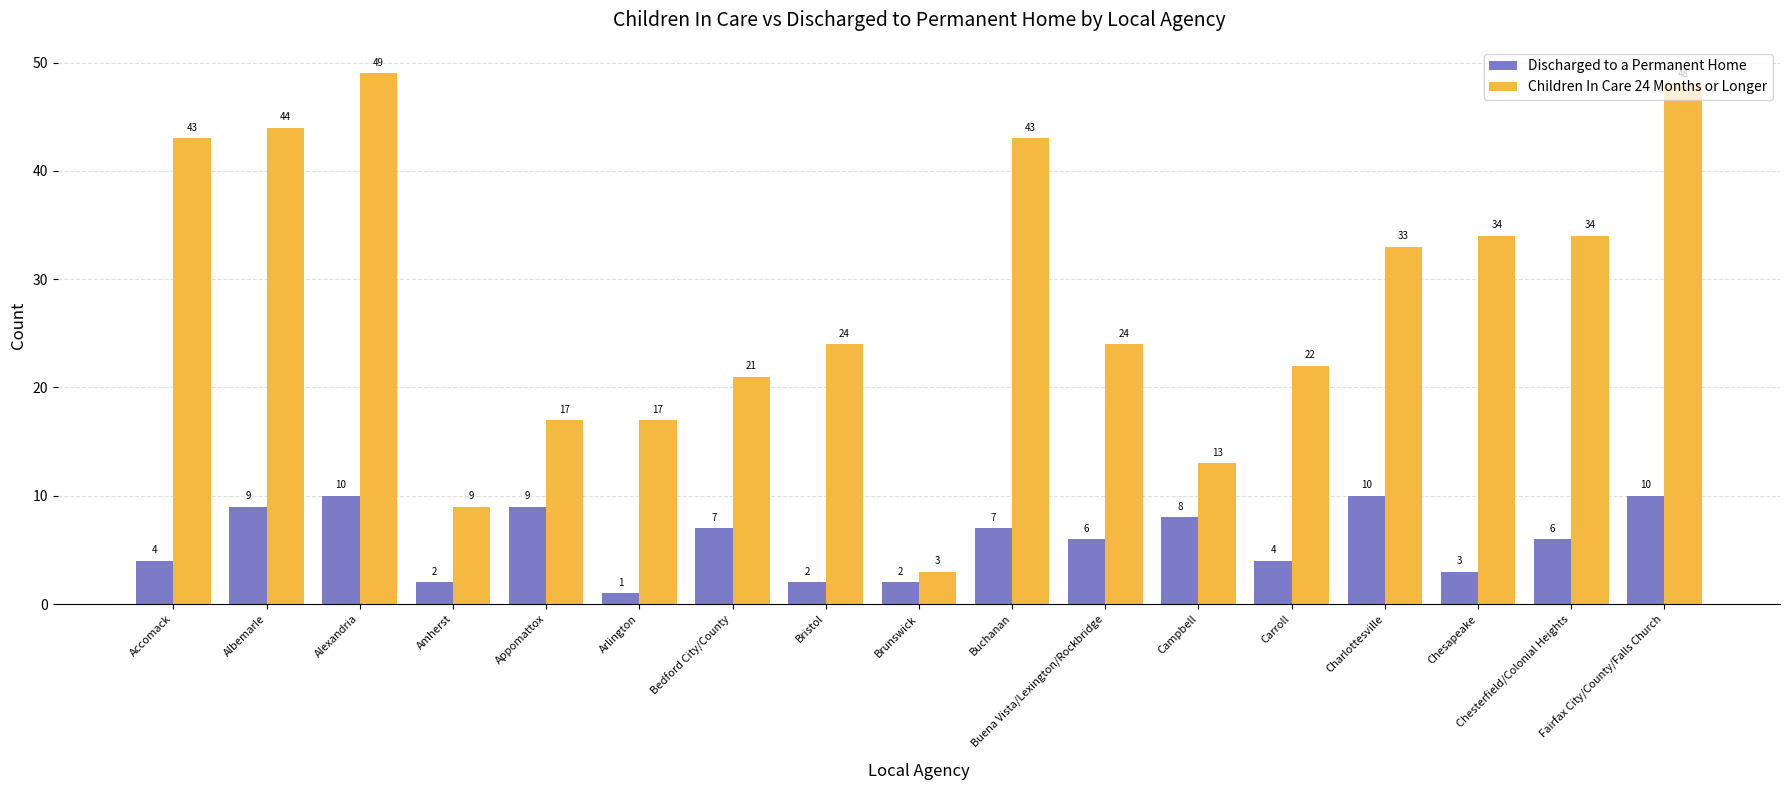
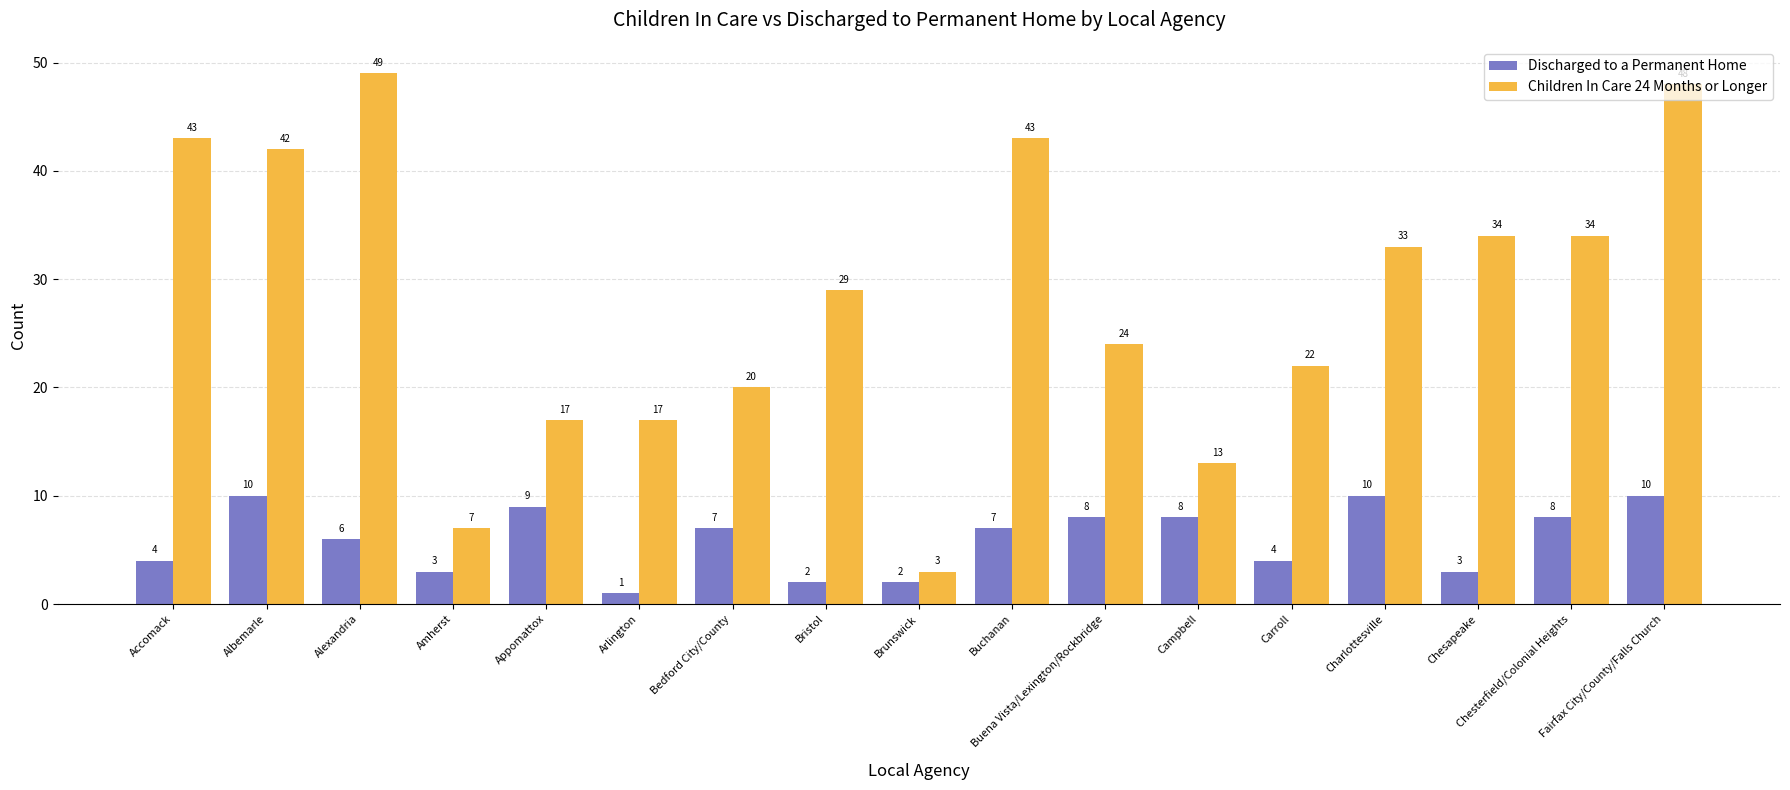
Discharged to a Permanent Home, Albemarle: 9 -> 10
Children In Care 24 Months or Longer, Albemarle: 44 -> 42
Discharged to a Permanent Home, Alexandria: 10 -> 6
Discharged to a Permanent Home, Amherst: 2 -> 3
Children In Care 24 Months or Longer, Amherst: 9 -> 7
Children In Care 24 Months or Longer, Bedford City/County: 21 -> 20
Children In Care 24 Months or Longer, Bristol: 24 -> 29
Discharged to a Permanent Home, Buena Vista/Lexington/Rockbridge: 6 -> 8
Discharged to a Permanent Home, Chesterfield/Colonial Heights: 6 -> 8
